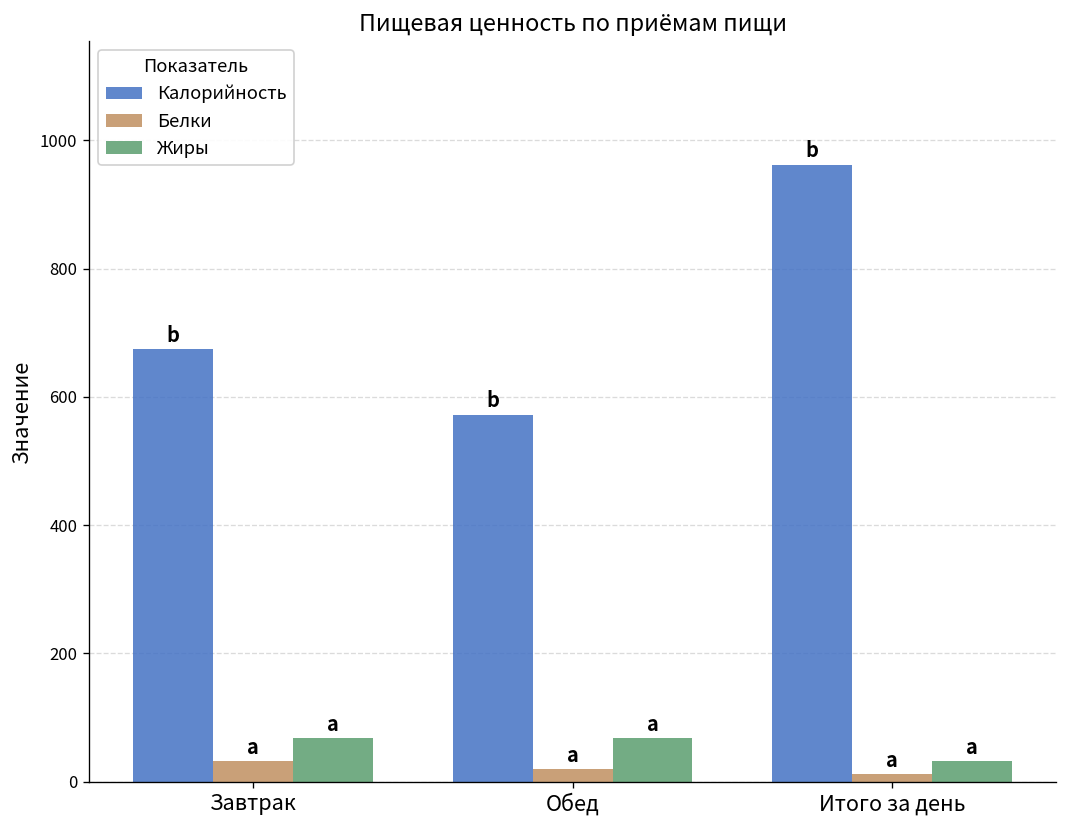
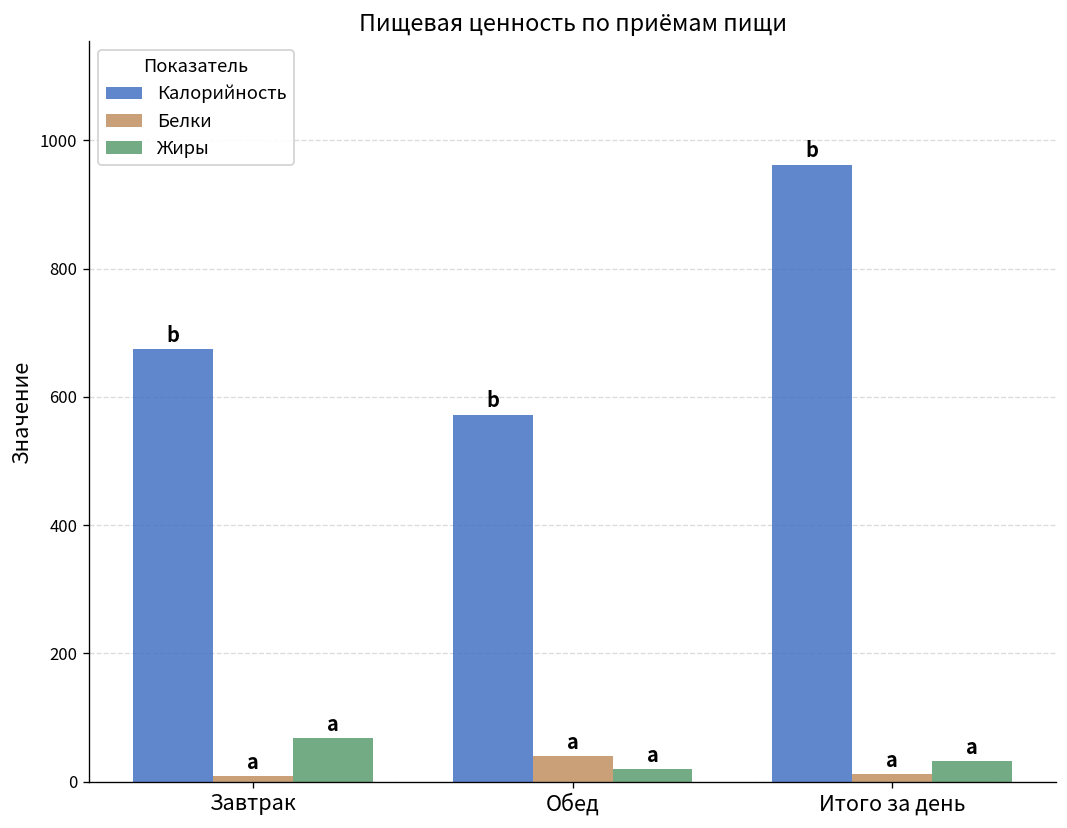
Белки, Завтрак: 30 -> 10
Белки, Обед: 20 -> 40
Жиры, Обед: 70 -> 20
